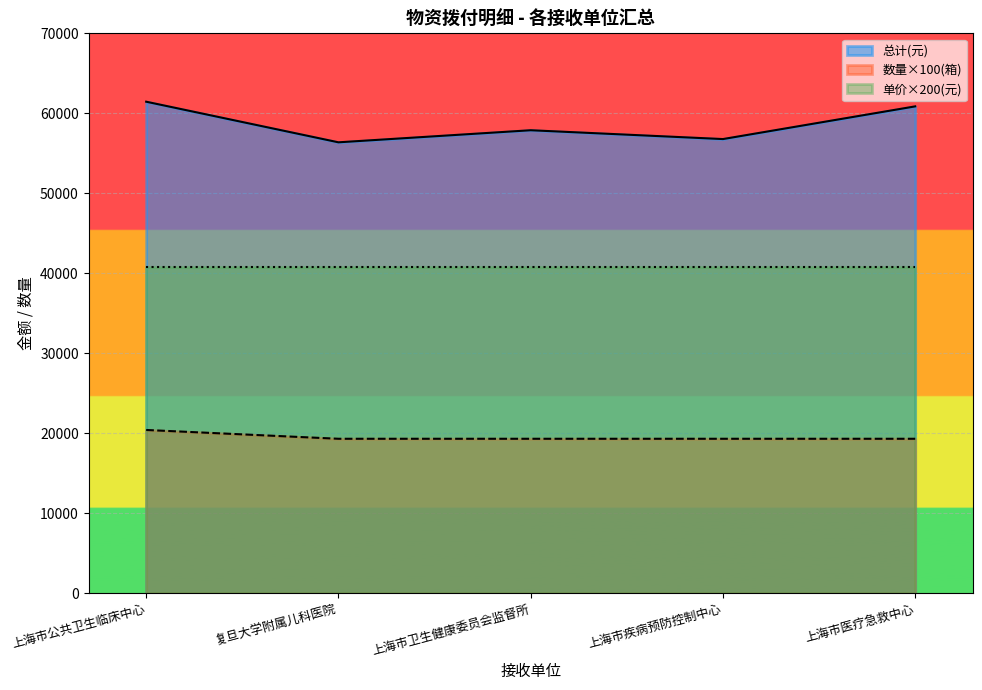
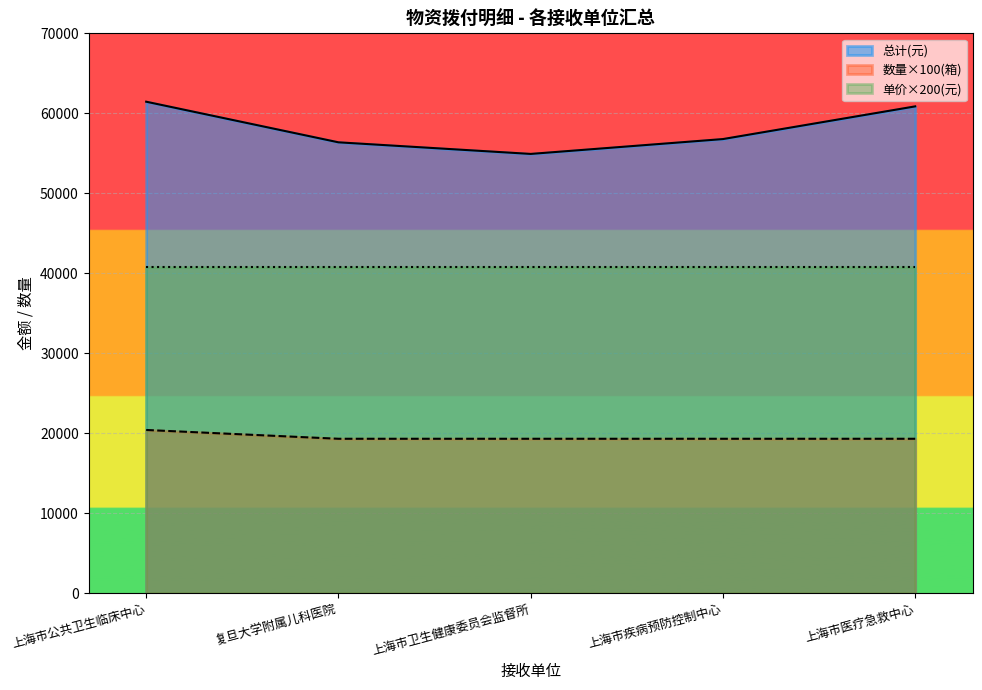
总计(元), 上海市卫生健康委员会监督所: 58000 -> 55000
